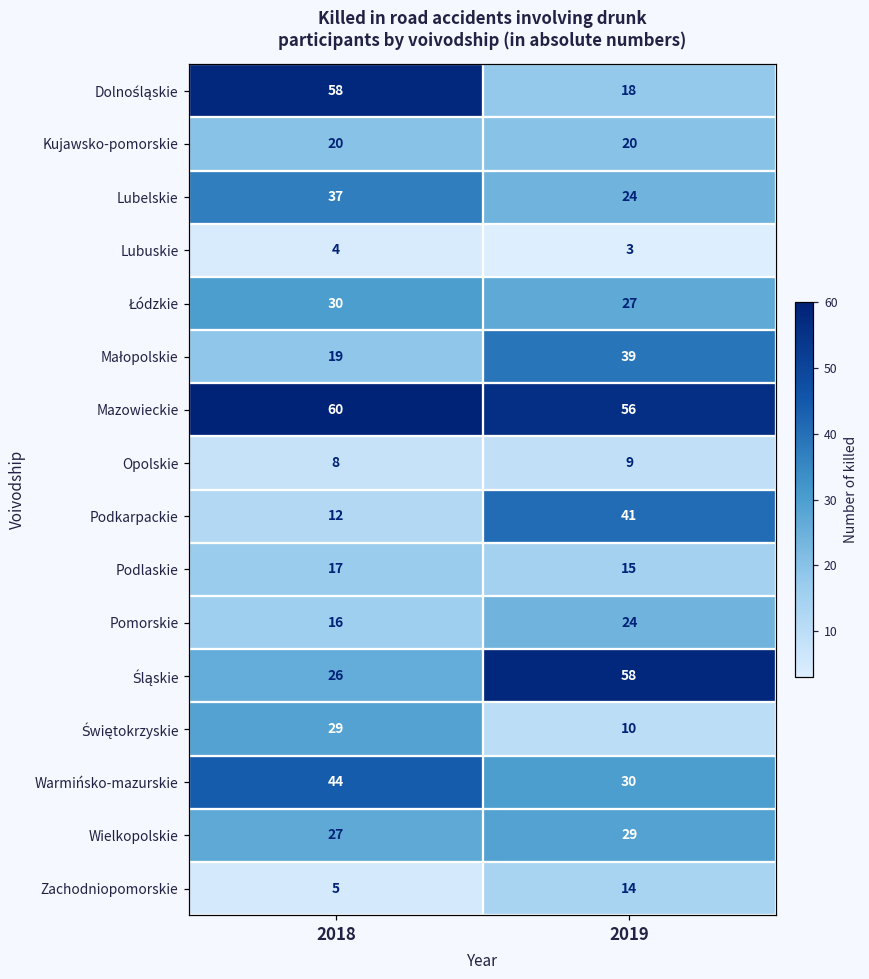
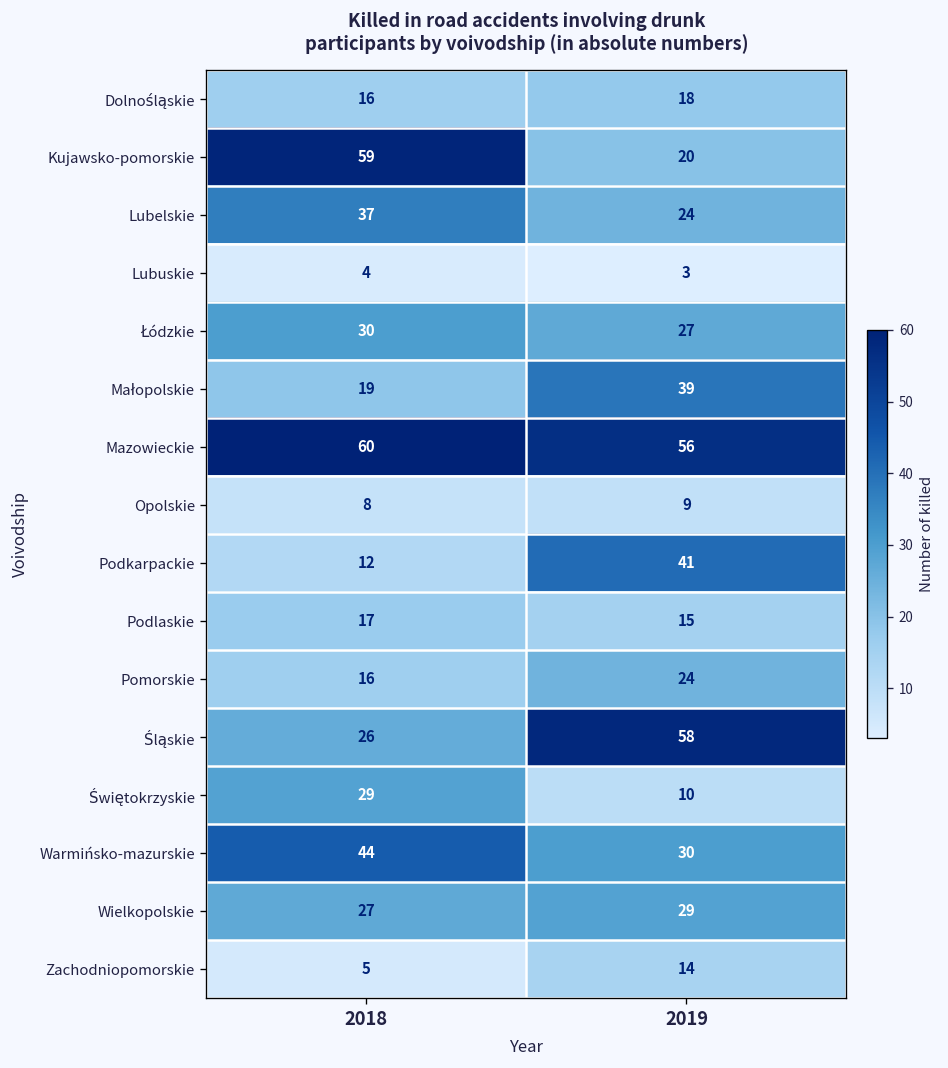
Dolnośląskie, 2018: 58 -> 16
Kujawsko-pomorskie, 2018: 20 -> 59
